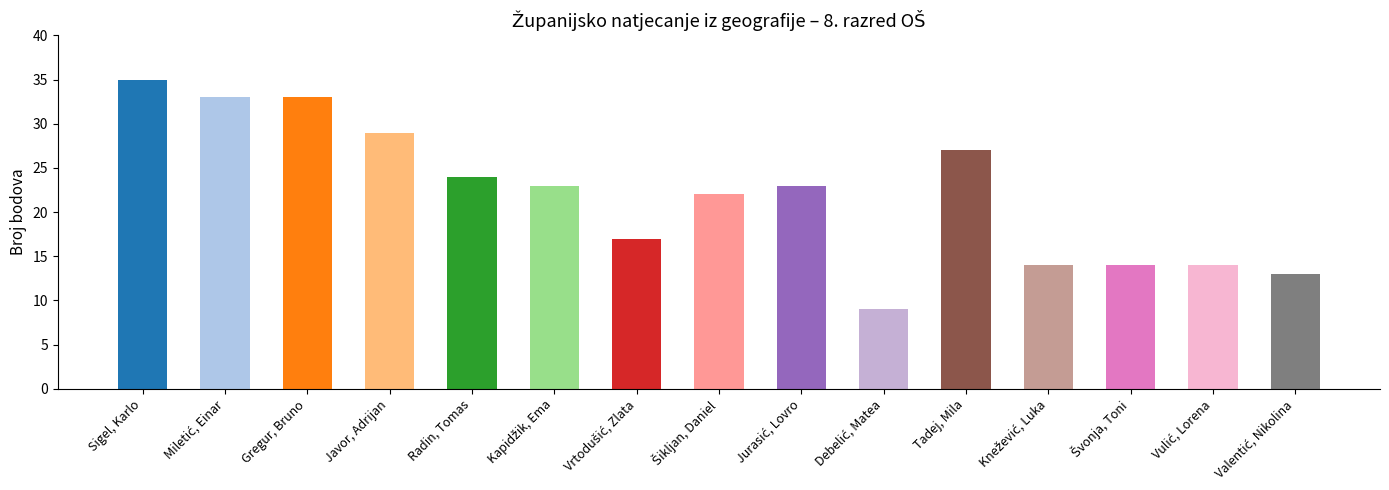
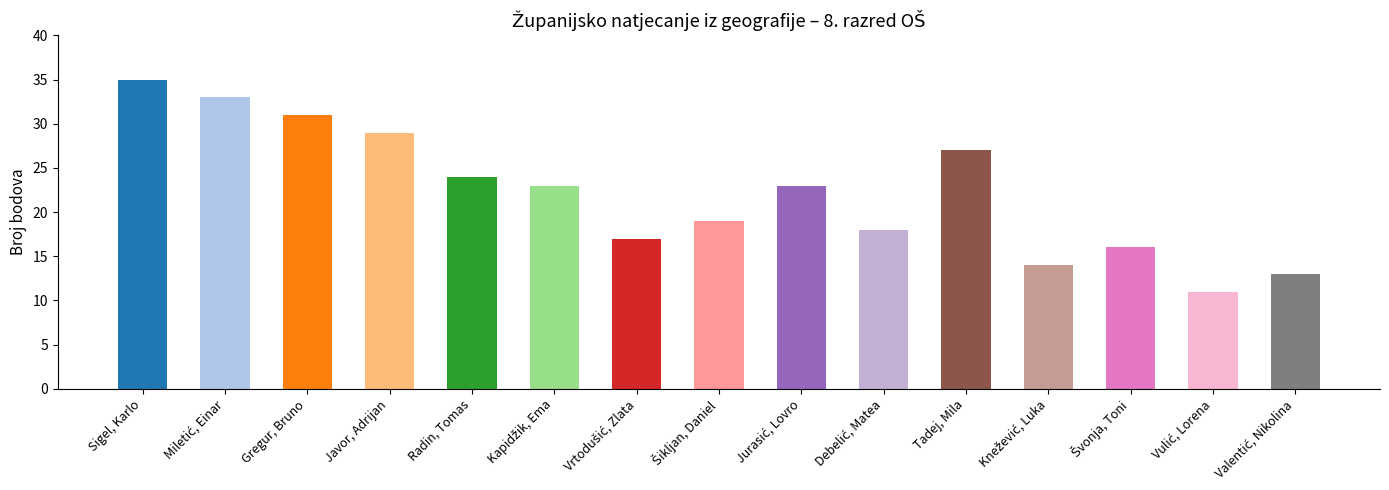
Gregur, Bruno: 33 -> 31
Šikljan, Daniel: 22 -> 19
Debelić, Matea: 9 -> 18
Švonja, Toni: 14 -> 16
Vulić, Lorena: 14 -> 11
